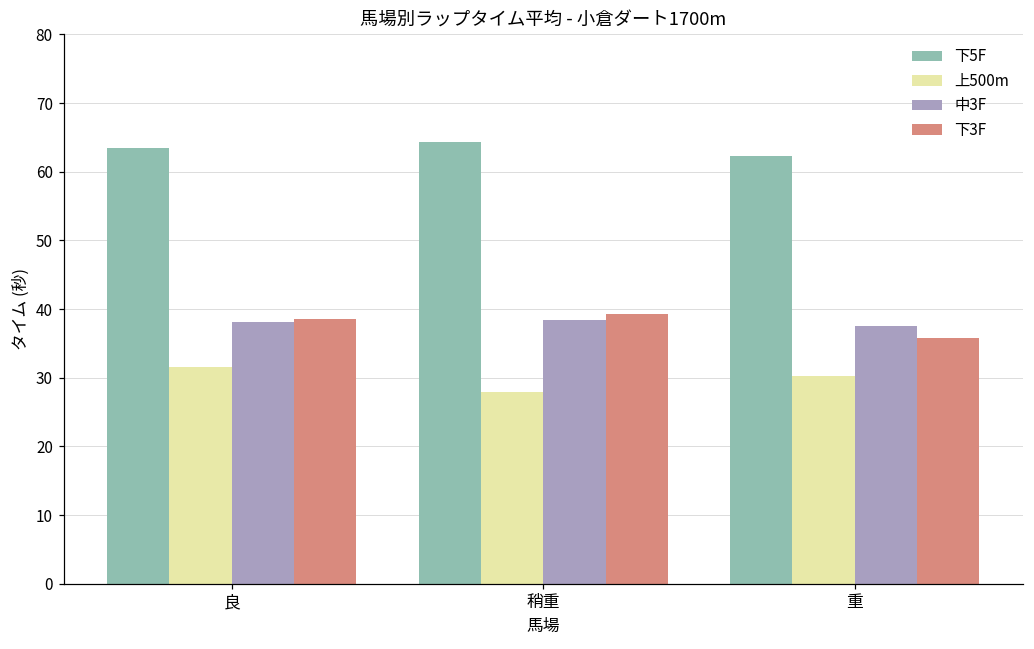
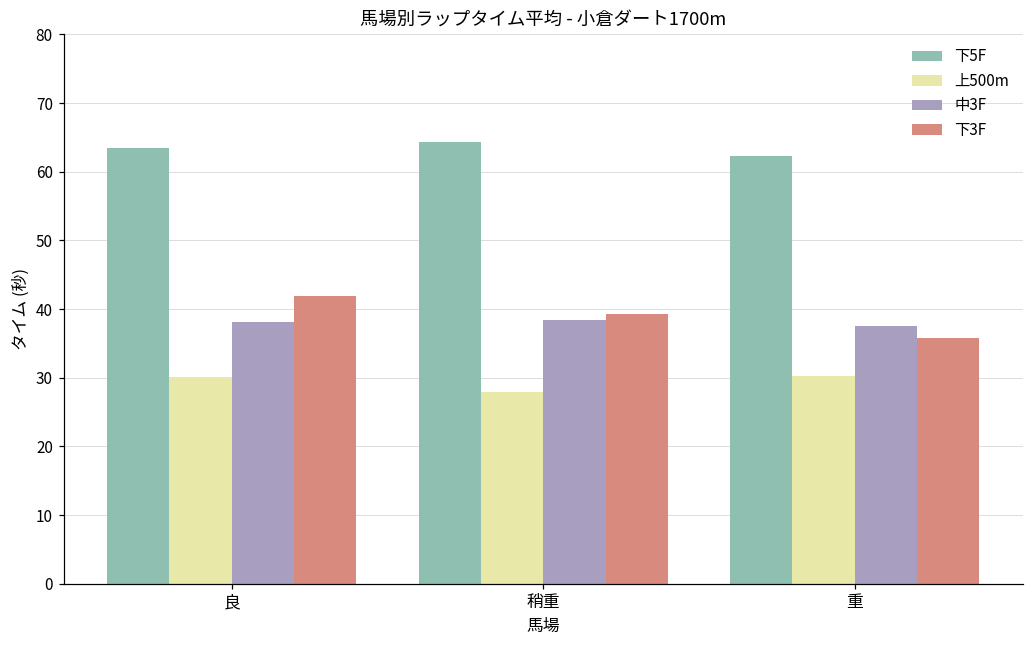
上500m, 良: 32 -> 30
下3F, 良: 39 -> 42
